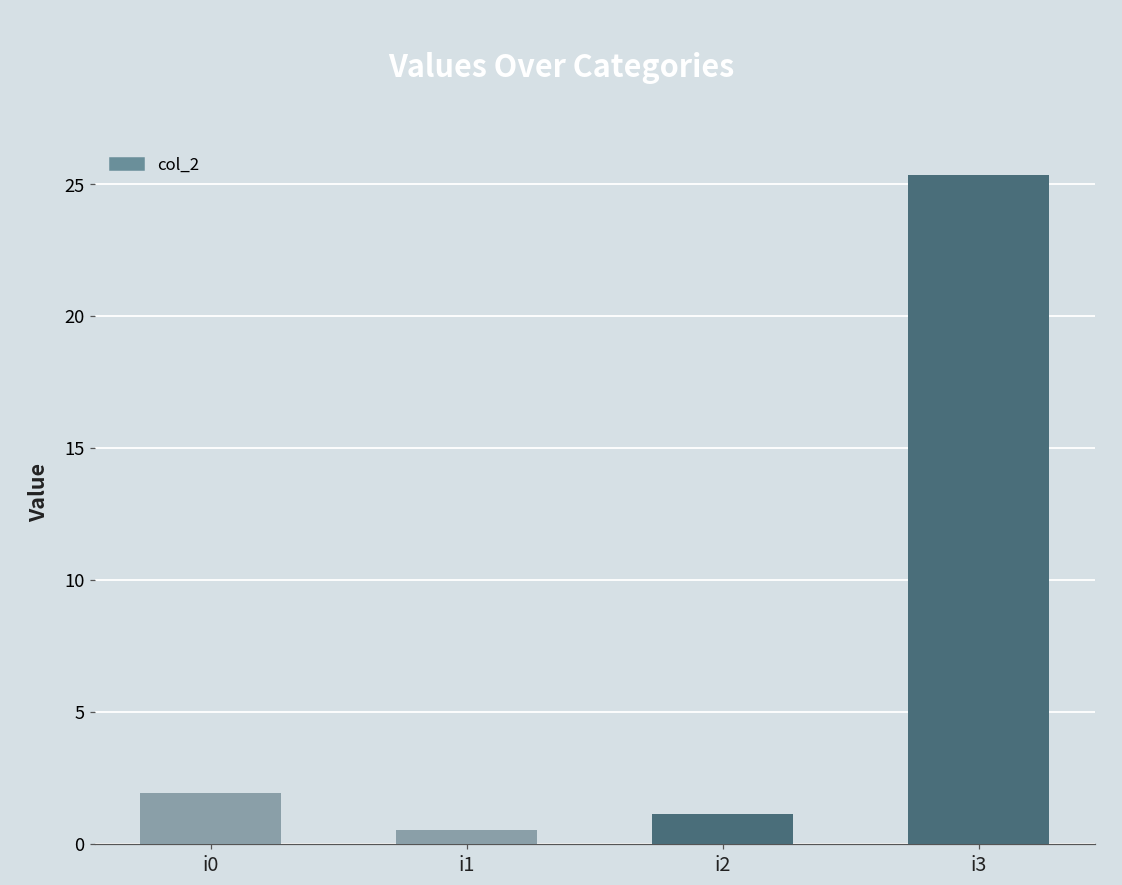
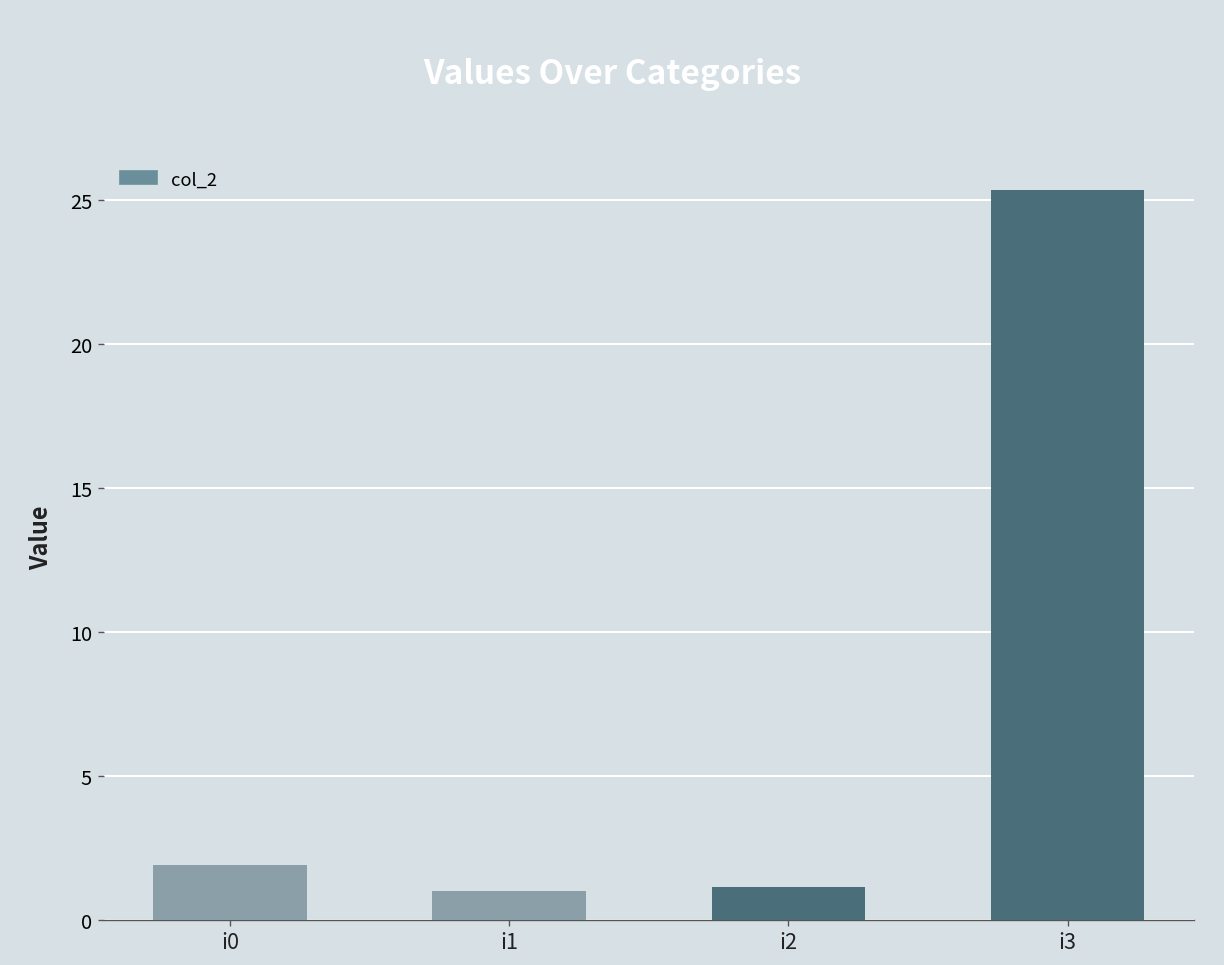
i1: 0.5 -> 1.0
